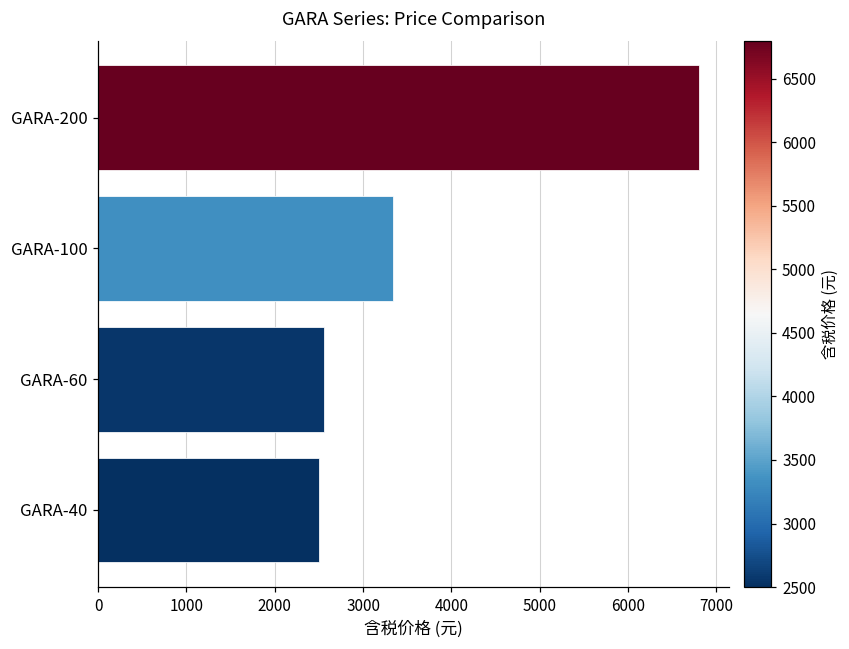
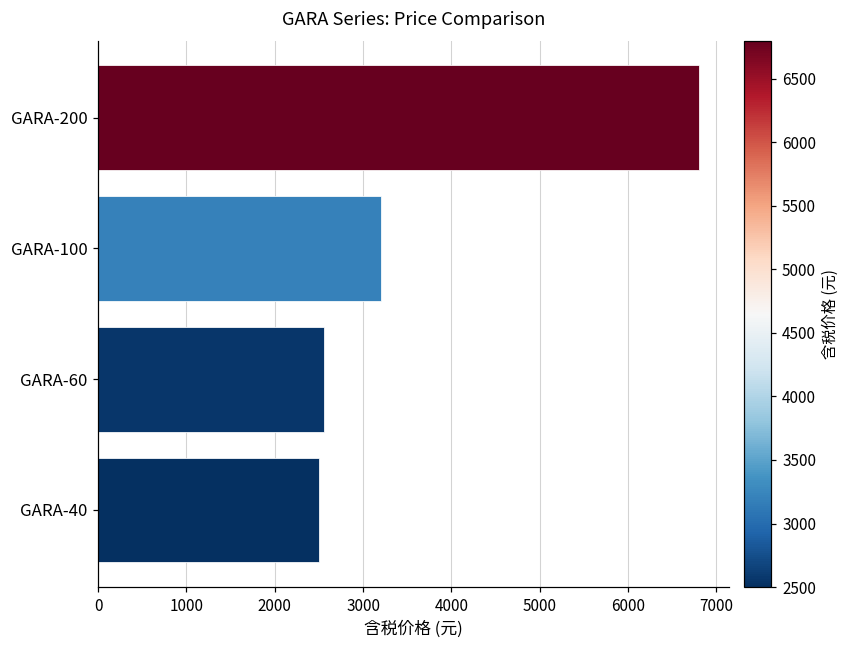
GARA-100: 3300 -> 3200
